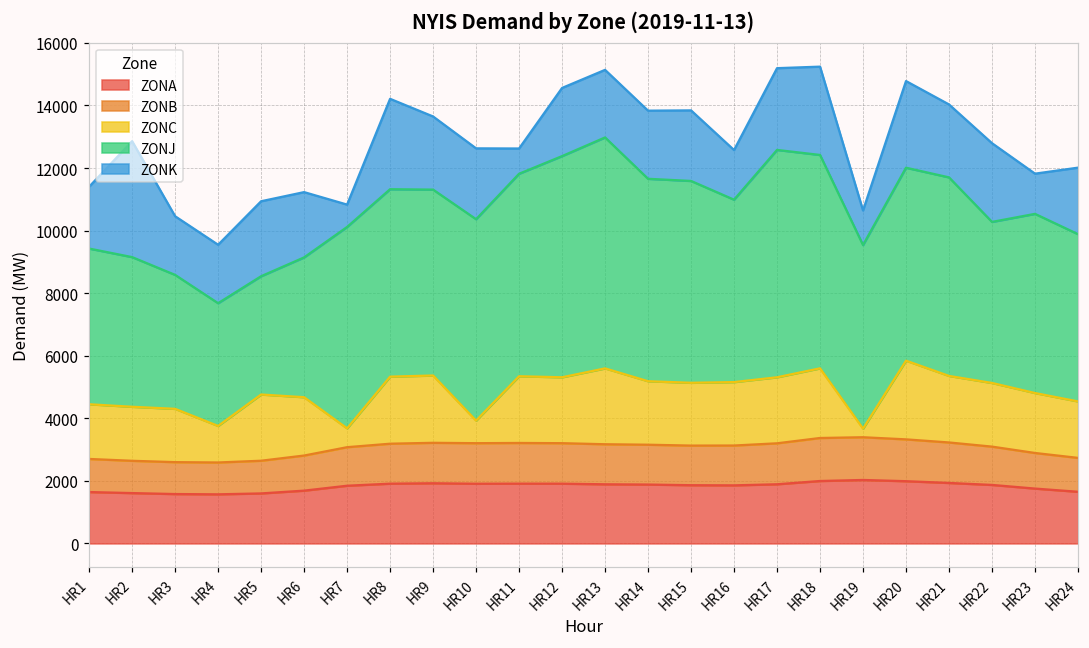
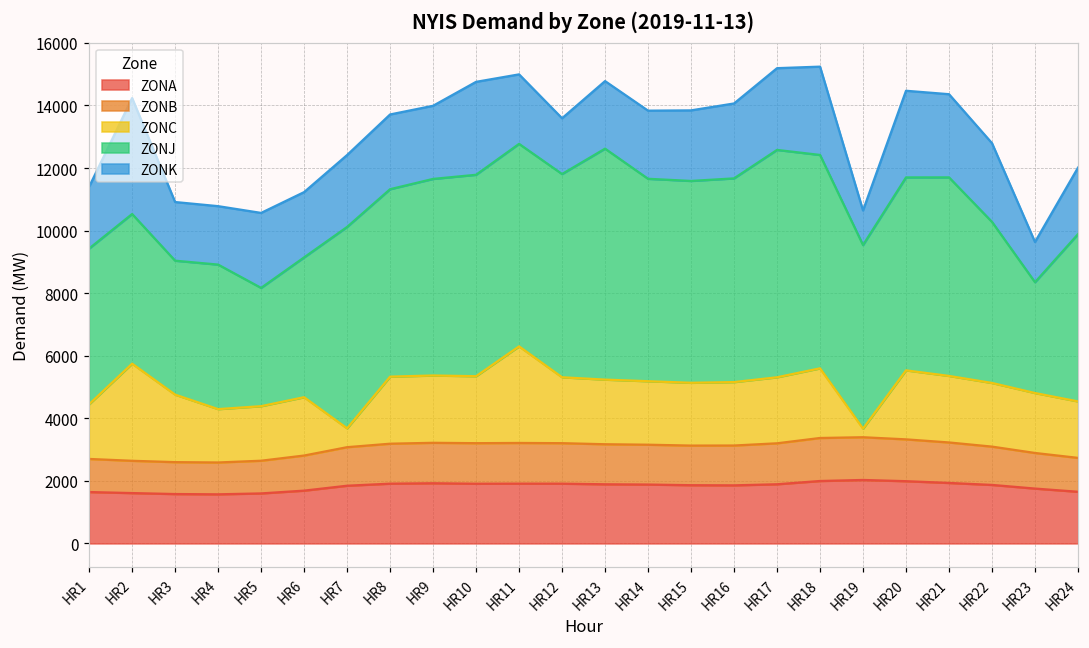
ZONC, HR2: 1700 -> 3100
ZONC, HR3: 1700 -> 2200
ZONC, HR4: 1200 -> 1700
ZONJ, HR4: 3900 -> 4600
ZONC, HR5: 2100 -> 1700
ZONK, HR7: 700 -> 2300
ZONK, HR8: 2900 -> 2400
ZONJ, HR9: 5900 -> 6300
ZONC, HR10: 700 -> 2100
ZONK, HR10: 2300 -> 3000
ZONC, HR11: 2100 -> 3100
ZONK, HR11: 800 -> 2200
ZONJ, HR12: 7100 -> 6500
ZONK, HR12: 2200 -> 1800
ZONC, HR13: 2400 -> 2100
ZONJ, HR16: 5800 -> 6500
ZONK, HR16: 1600 -> 2400
ZONC, HR20: 2500 -> 2200
ZONK, HR21: 2300 -> 2700
ZONJ, HR23: 5700 -> 3500
